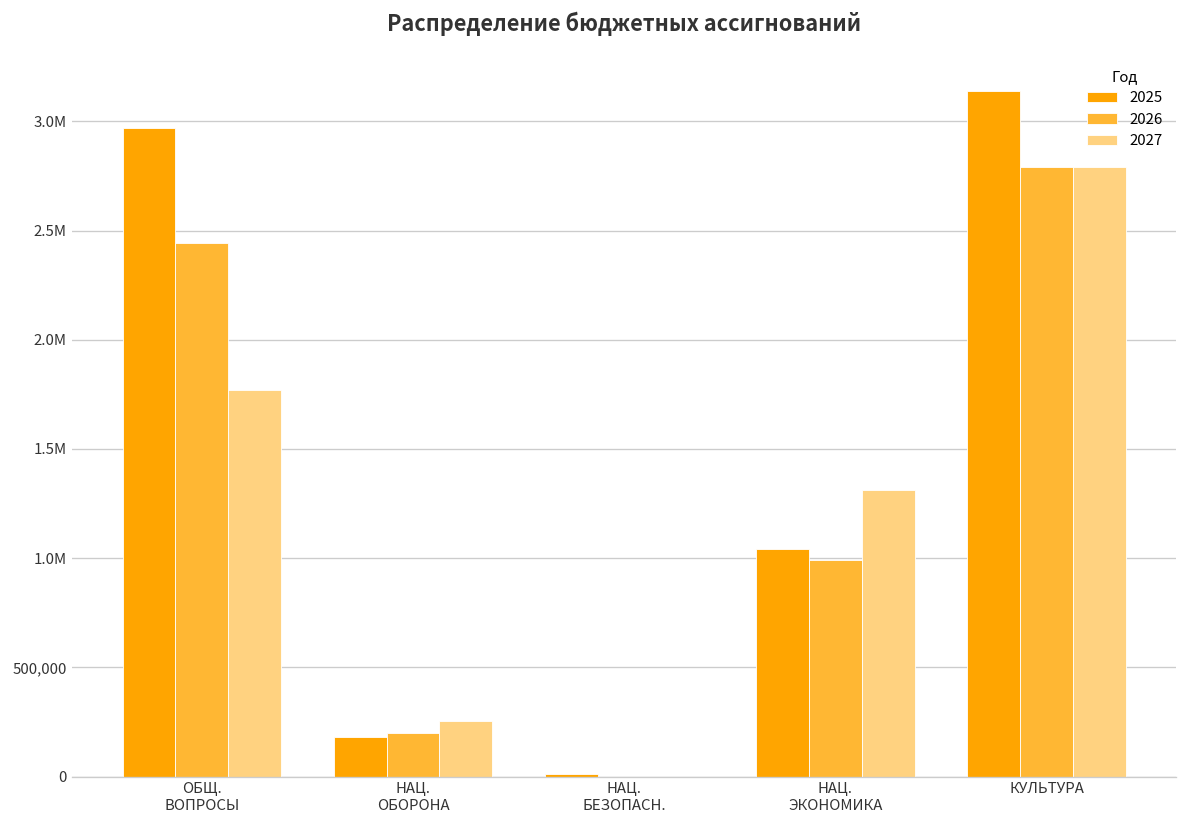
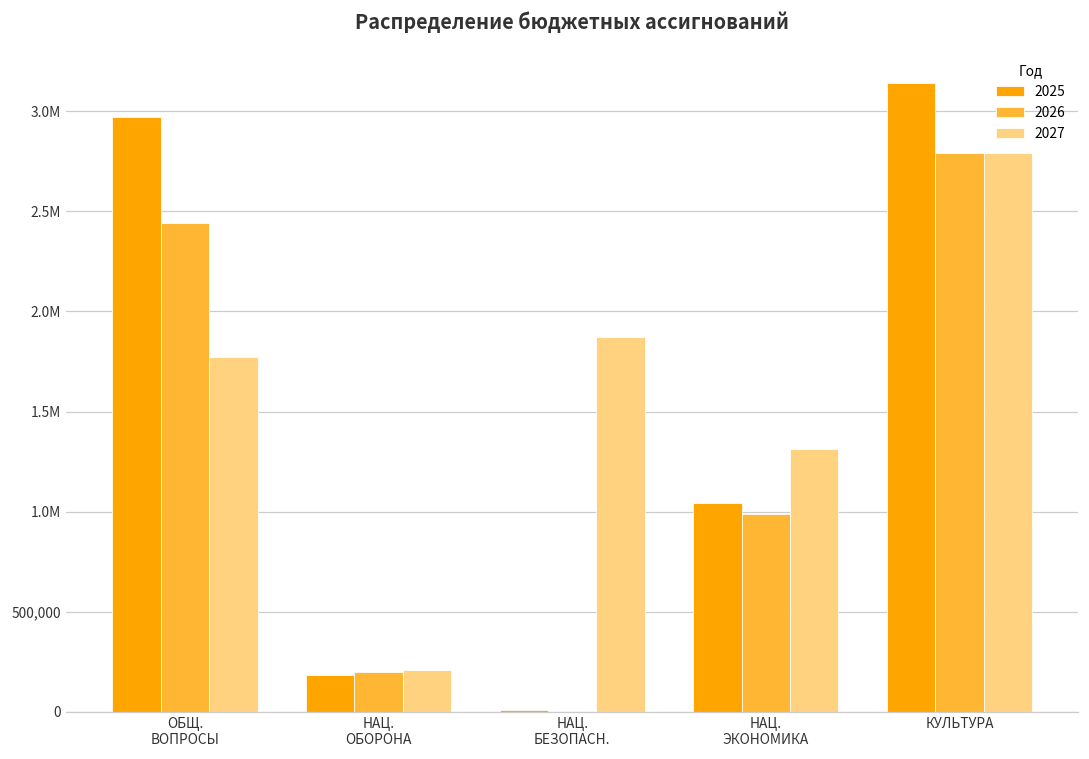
2027, НАЦ. ОБОРОНА: 250,000 -> 210,000
2027, НАЦ. БЕЗОПАСН.: 0 -> 1,870,000
